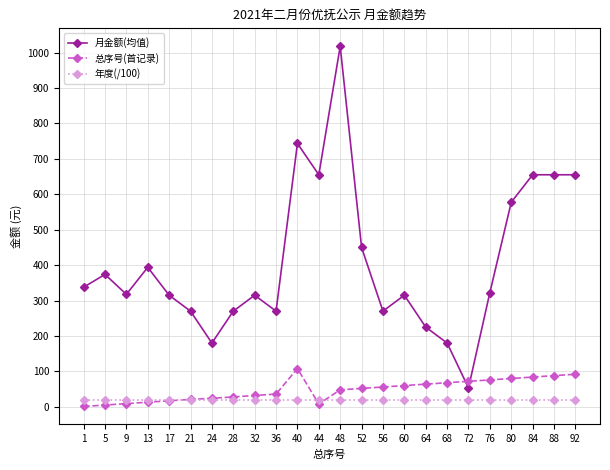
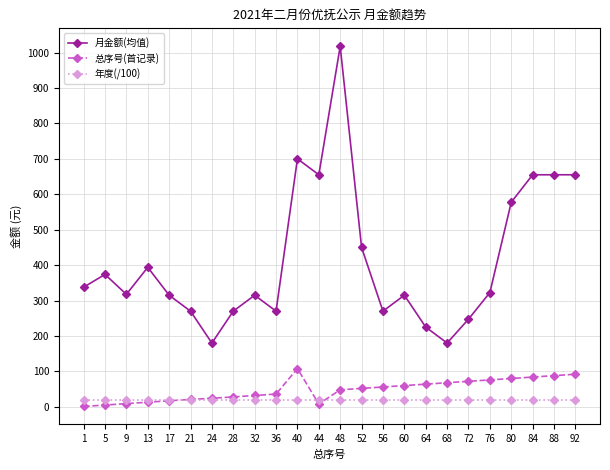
月金额(均值), 40: 740 -> 700
月金额(均值), 72: 50 -> 250
